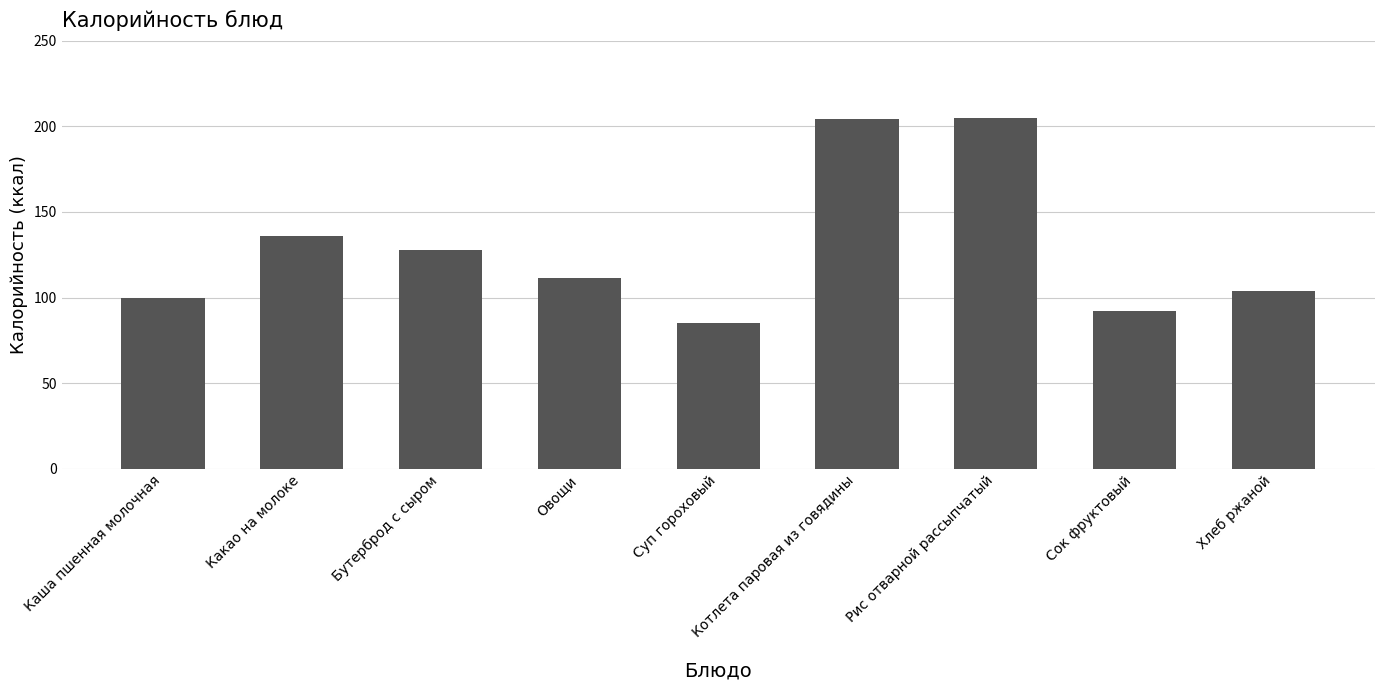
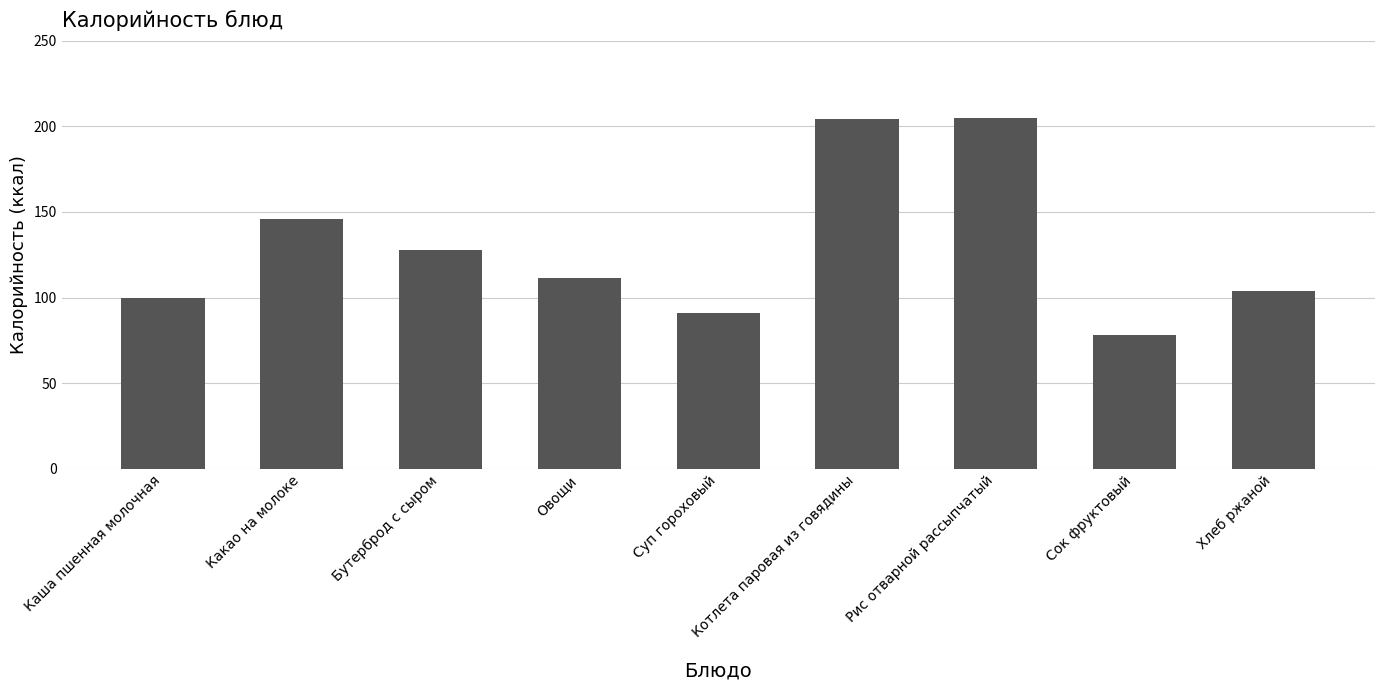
Какао на молоке: 136 -> 146
Суп гороховый: 85 -> 91
Сок фруктовый: 92 -> 78
